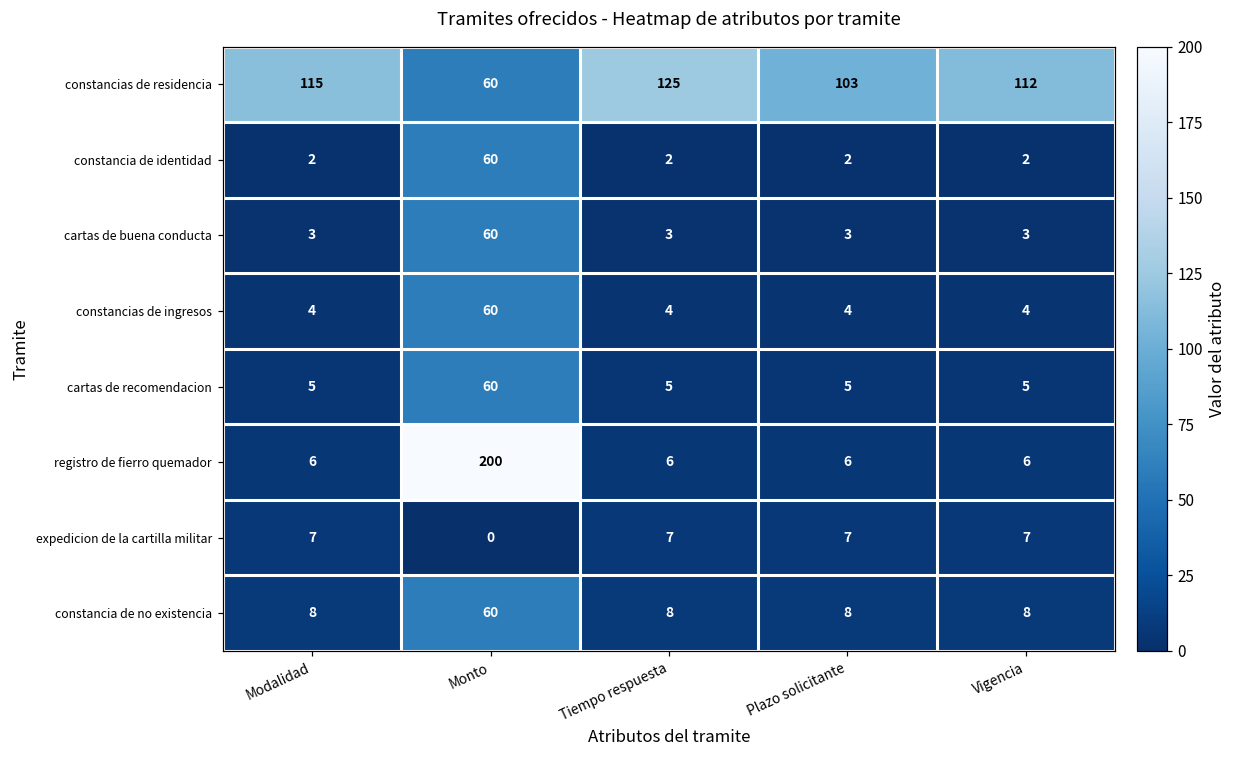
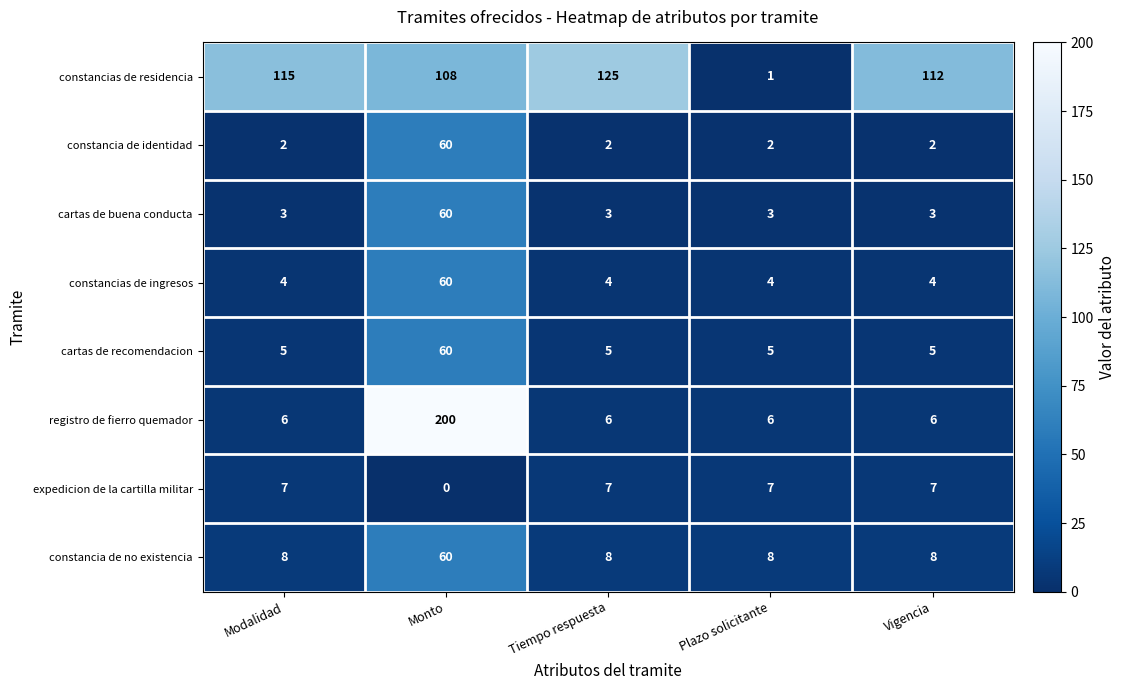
constancias de residencia, Monto: 60 -> 108
constancias de residencia, Plazo solicitante: 103 -> 1
